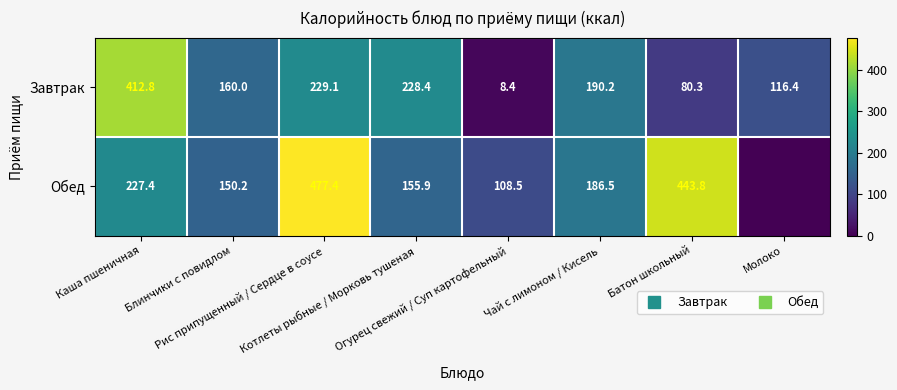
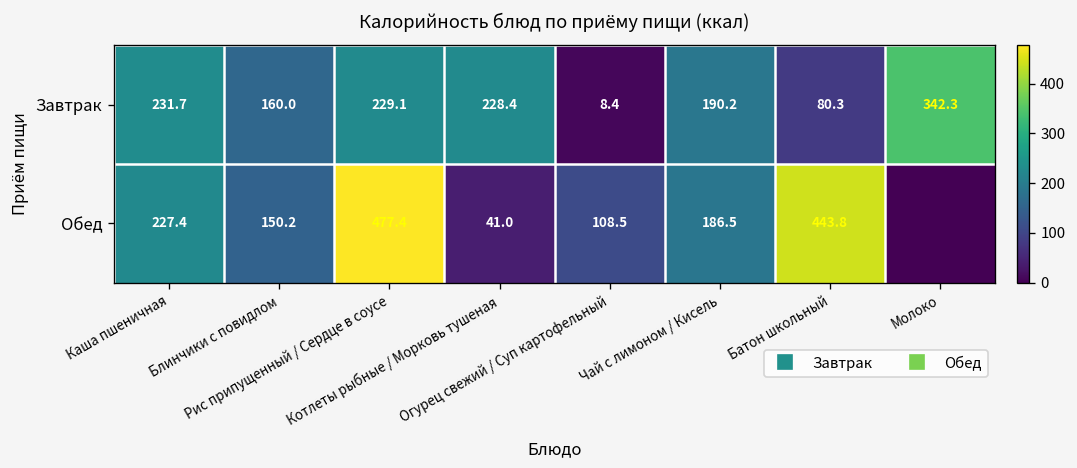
Завтрак, Каша пшеничная: 412.8 -> 231.7
Завтрак, Молоко: 116.4 -> 342.3
Обед, Котлеты рыбные / Морковь тушеная: 155.9 -> 41.0
